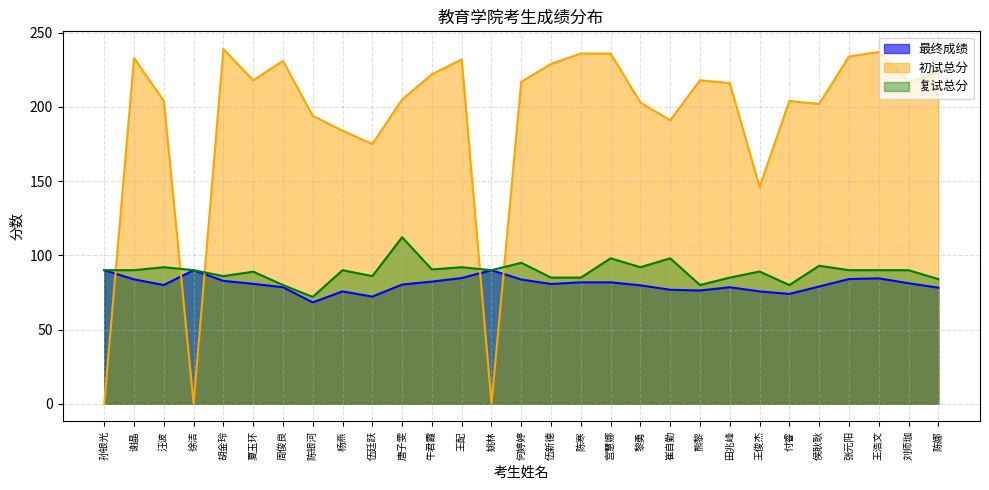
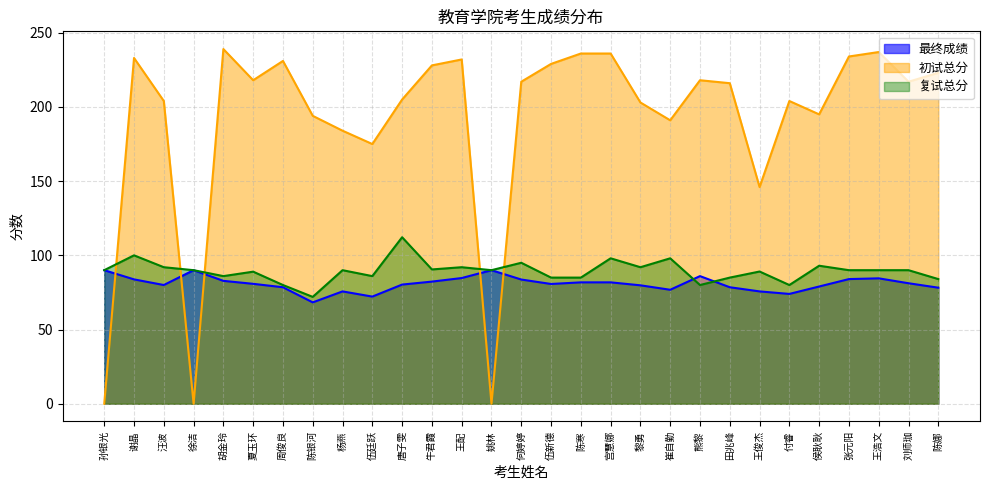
复试总分, 谢晶: 90 -> 100
初试总分, 牛君霞: 222 -> 228
最终成绩, 熊黎: 76 -> 86
初试总分, 侯耿耿: 202 -> 195
